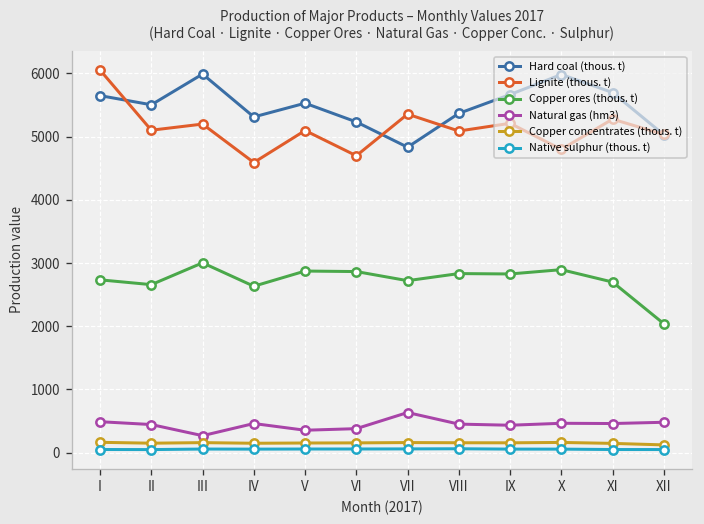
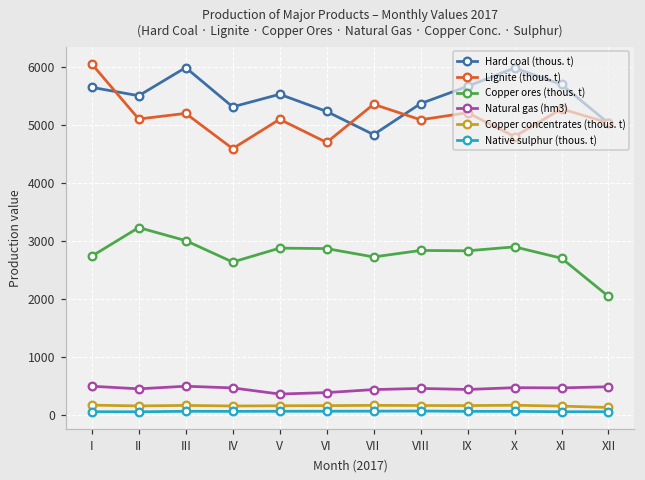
Copper ores (thous. t), II: 2700 -> 3200
Natural gas (hm3), III: 300 -> 500
Natural gas (hm3), VII: 600 -> 400
